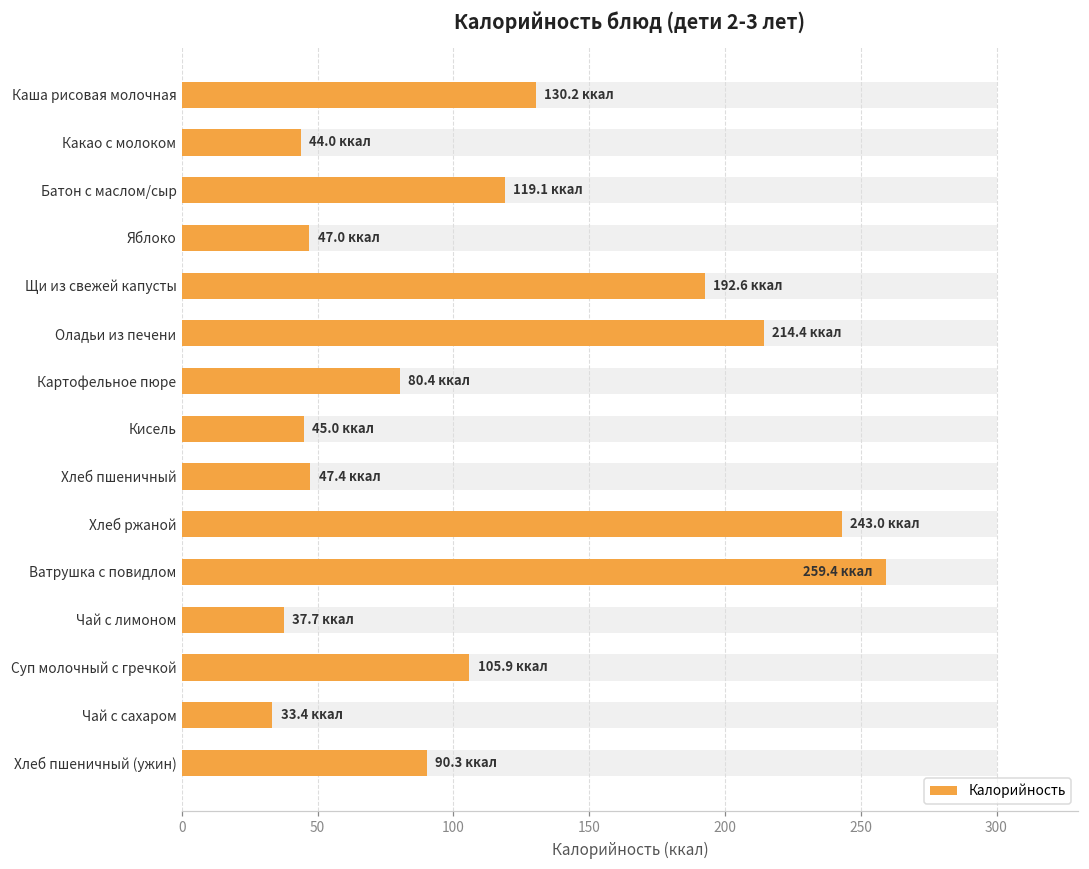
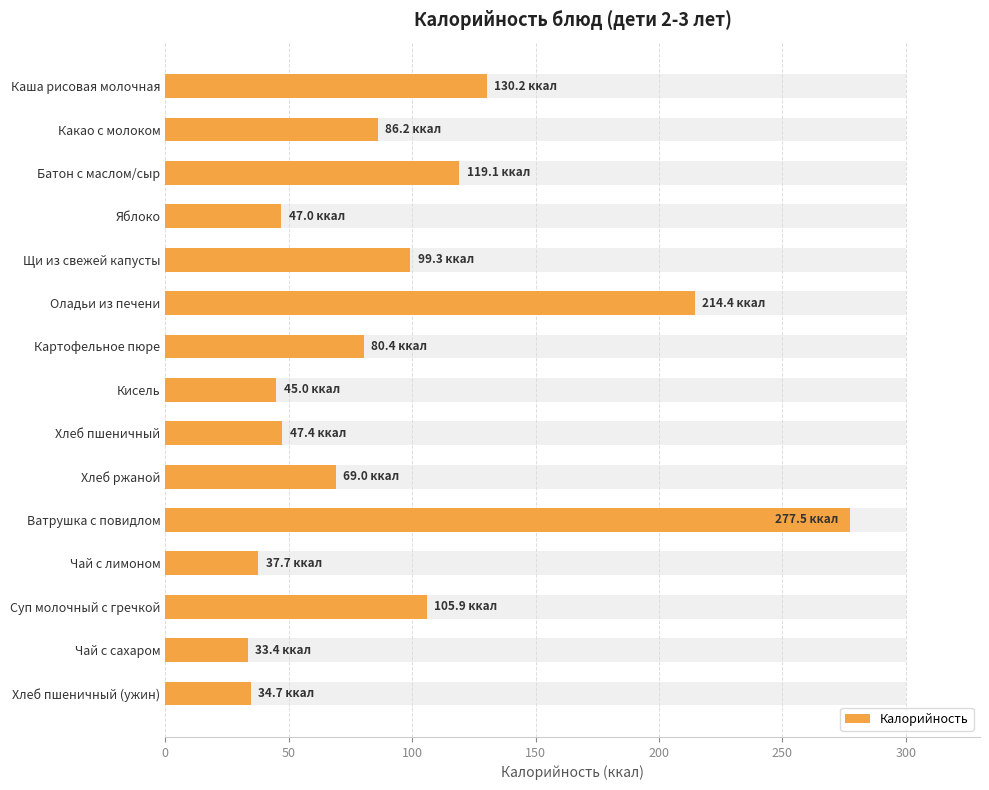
Калорийность, Какао с молоком: 44.0 -> 86.2
Калорийность, Щи из свежей капусты: 192.6 -> 99.3
Калорийность, Хлеб ржаной: 243.0 -> 69.0
Калорийность, Ватрушка с повидлом: 259.4 -> 277.5
Калорийность, Хлеб пшеничный (ужин): 90.3 -> 34.7
